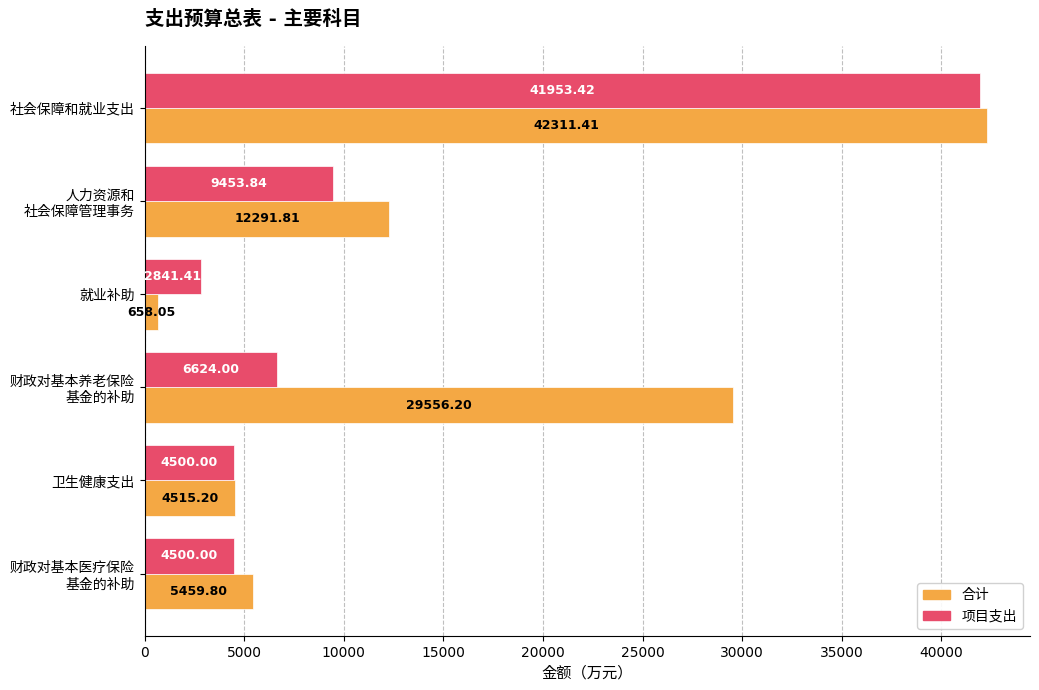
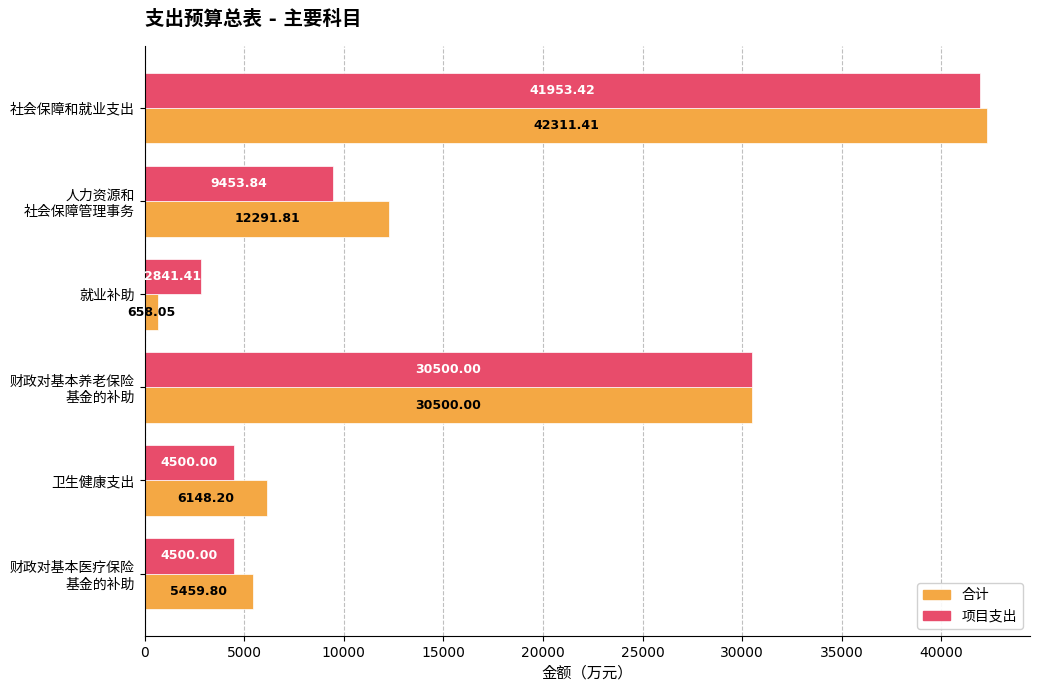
项目支出, 财政对基本养老保险 基金的补助: 6624.00 -> 30500.00
合计, 财政对基本养老保险 基金的补助: 29556.20 -> 30500.00
合计, 卫生健康支出: 4515.20 -> 6148.20
